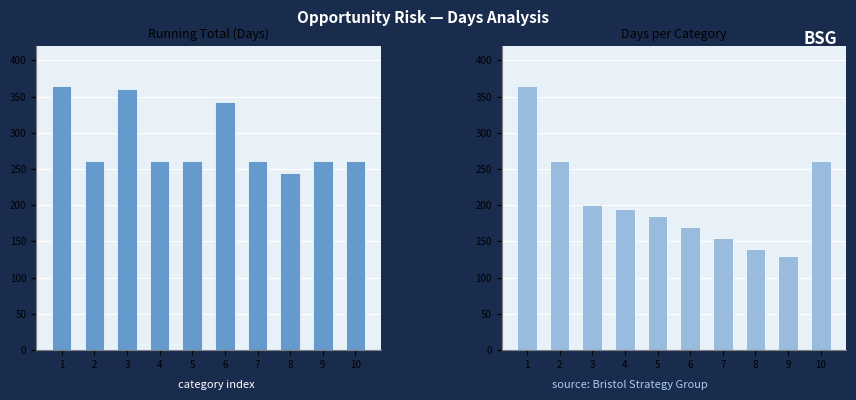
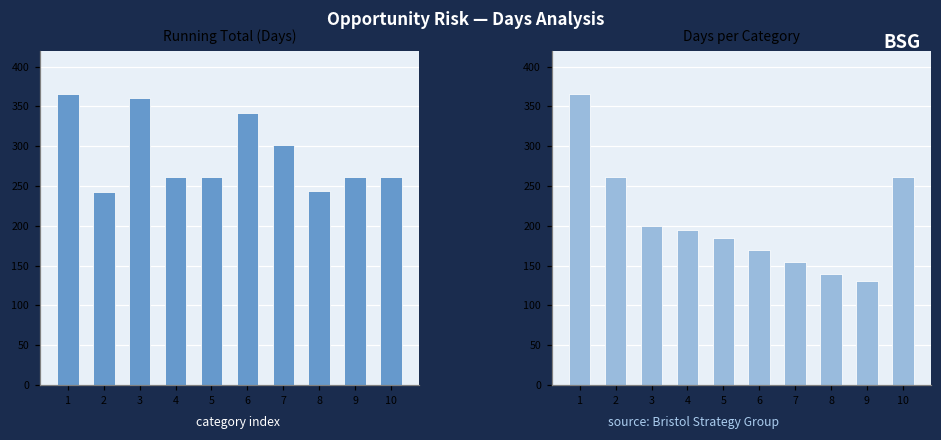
Running Total (Days), 2: 260 -> 240
Running Total (Days), 7: 260 -> 300
